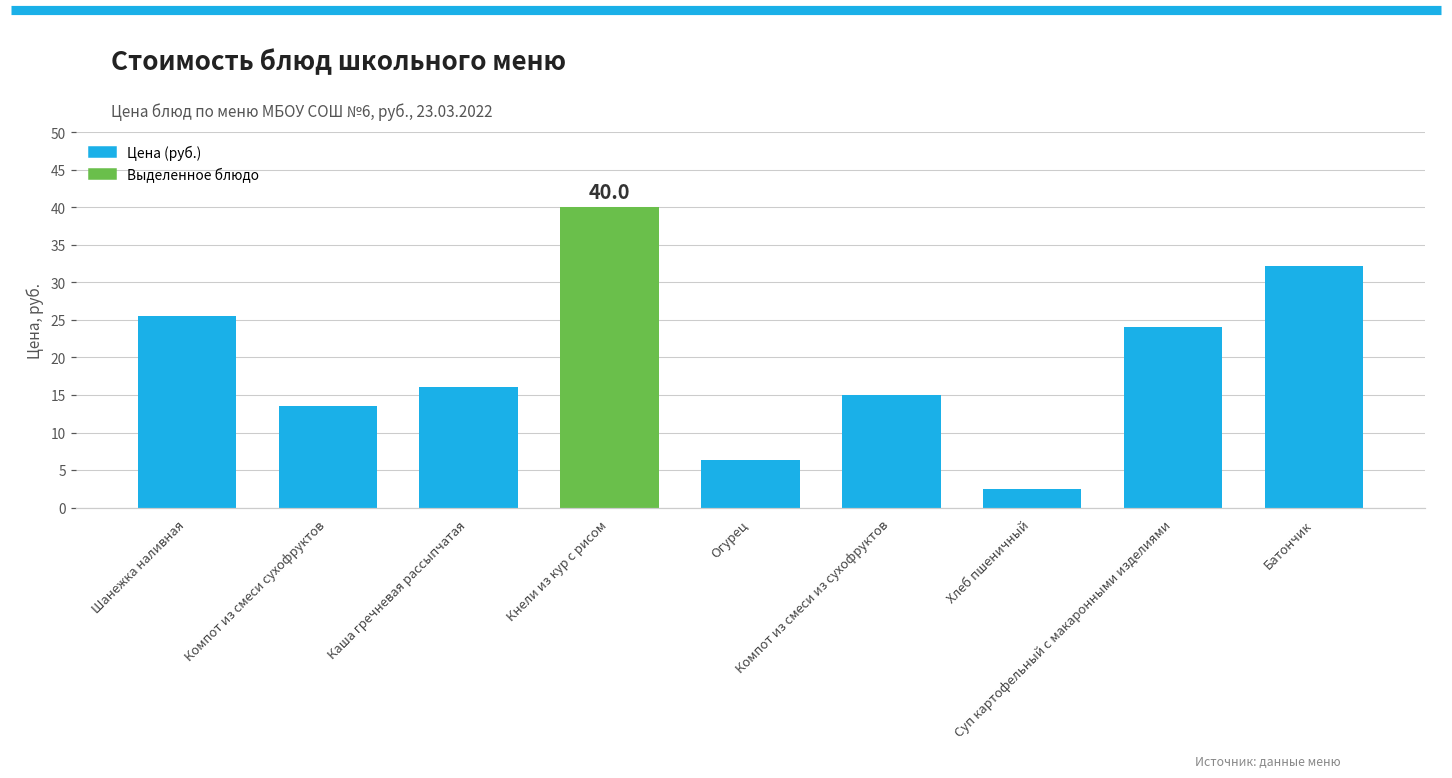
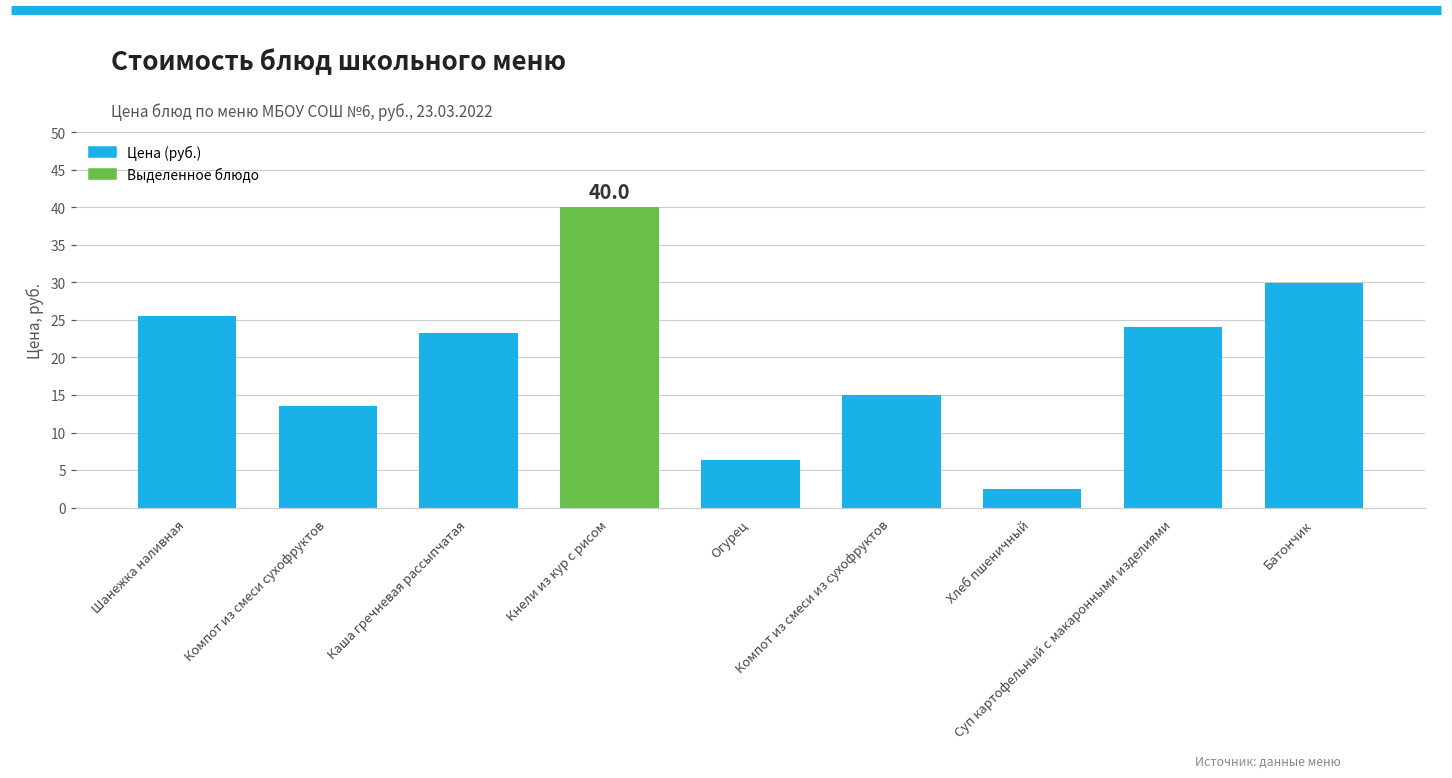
Каша гречневая рассыпчатая: 16 -> 23
Батончик: 32 -> 30
